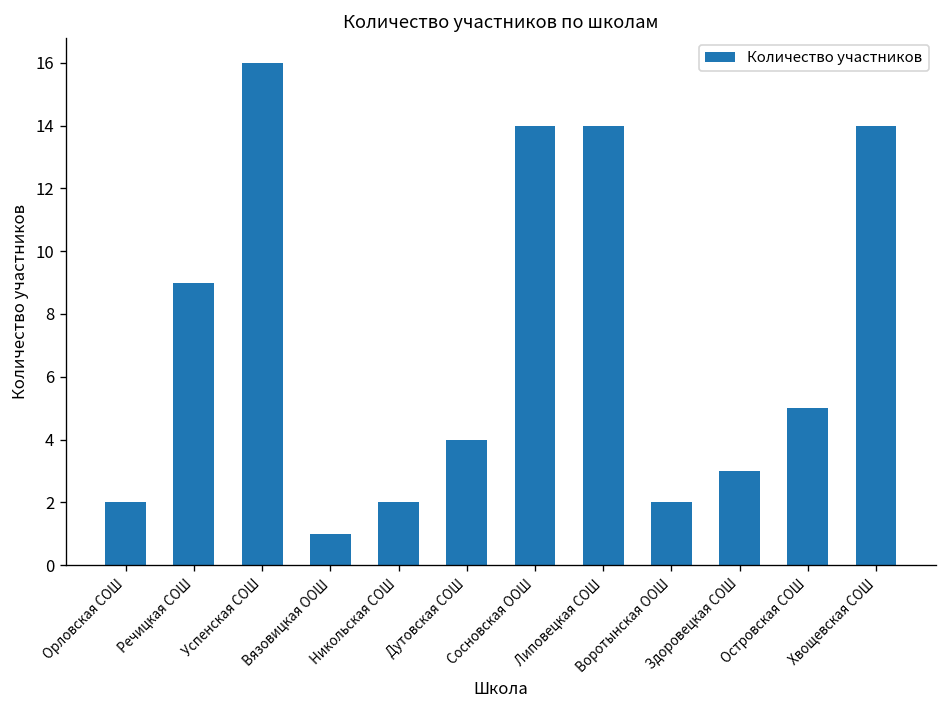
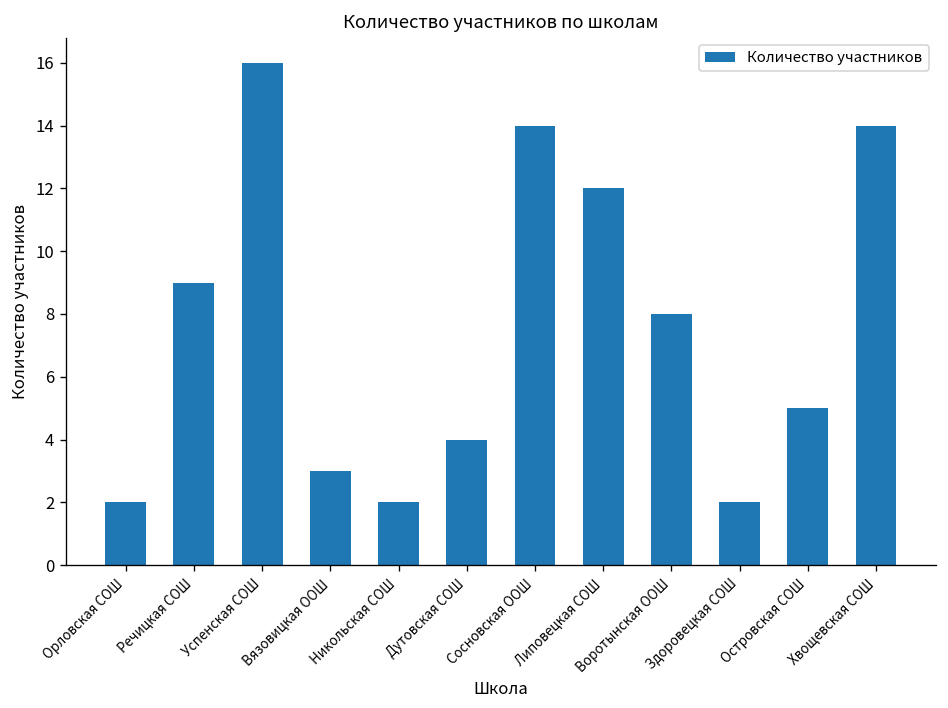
Вязовицкая ООШ: 1 -> 3
Липовецкая СОШ: 14 -> 12
Воротынская ООШ: 2 -> 8
Здоровецкая СОШ: 3 -> 2
